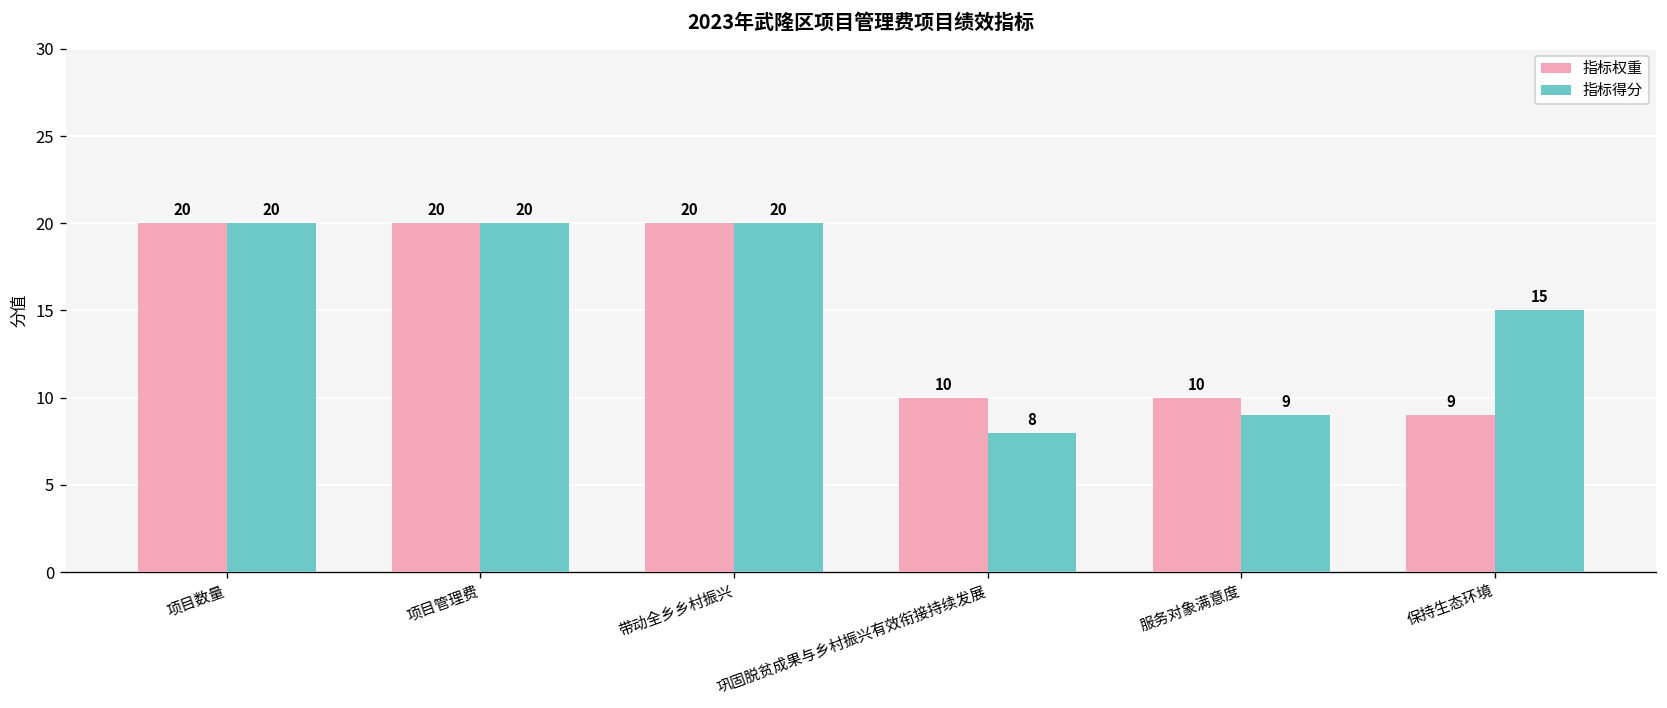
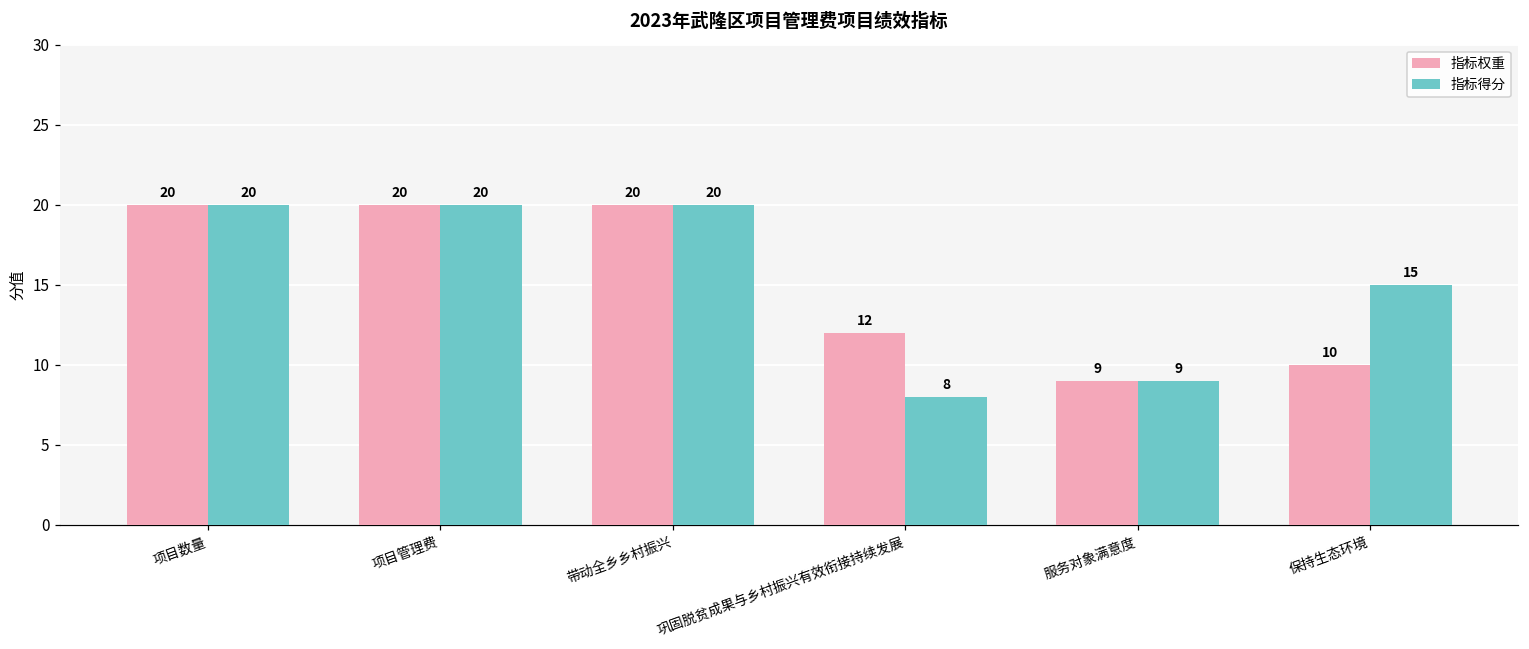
指标权重, 巩固脱贫成果与乡村振兴有效衔接持续发展: 10 -> 12
指标权重, 服务对象满意度: 10 -> 9
指标权重, 保持生态环境: 9 -> 10
